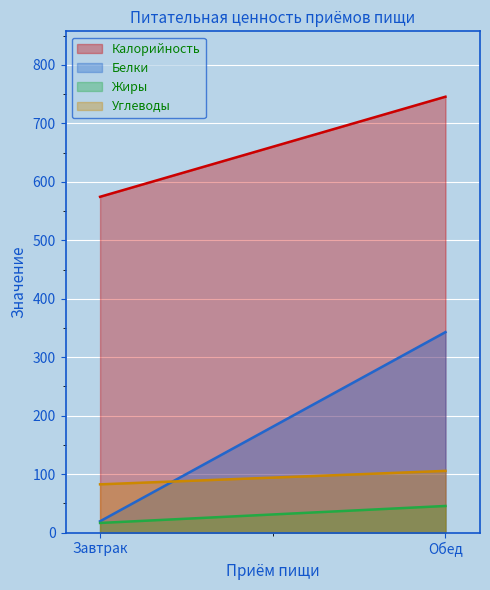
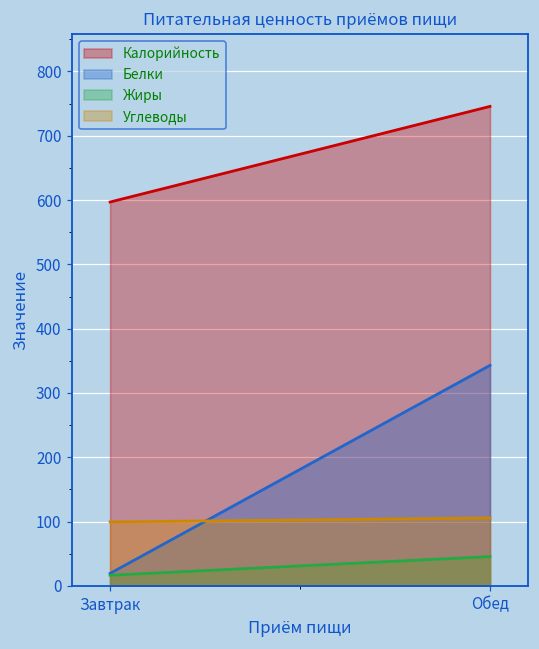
Калорийность, Завтрак: 570 -> 600
Углеводы, Завтрак: 80 -> 100
